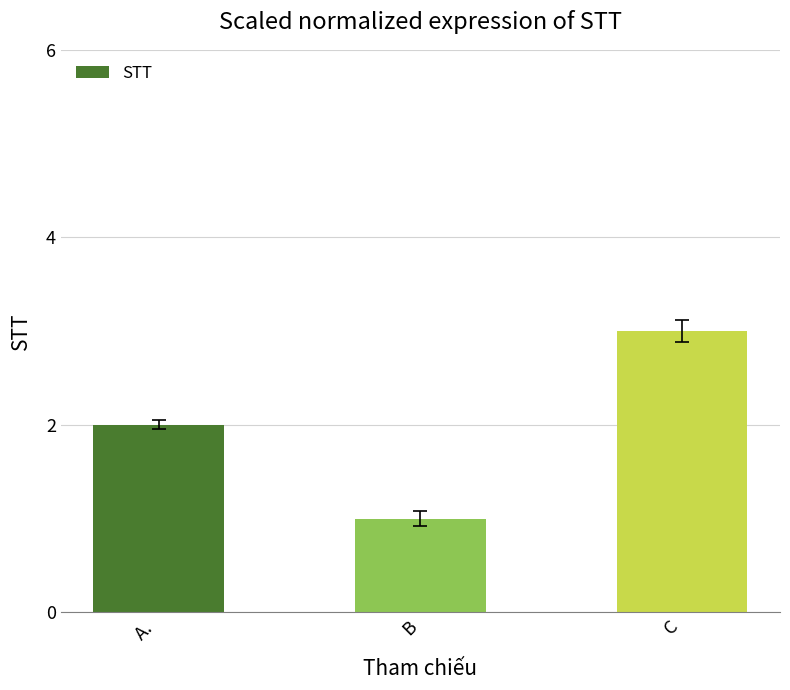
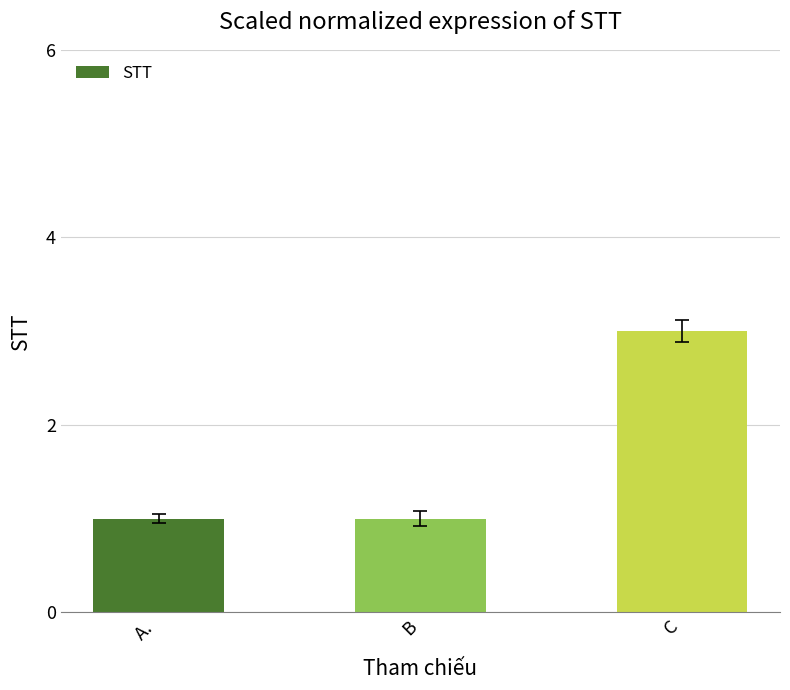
STT, A.: 2 -> 1
